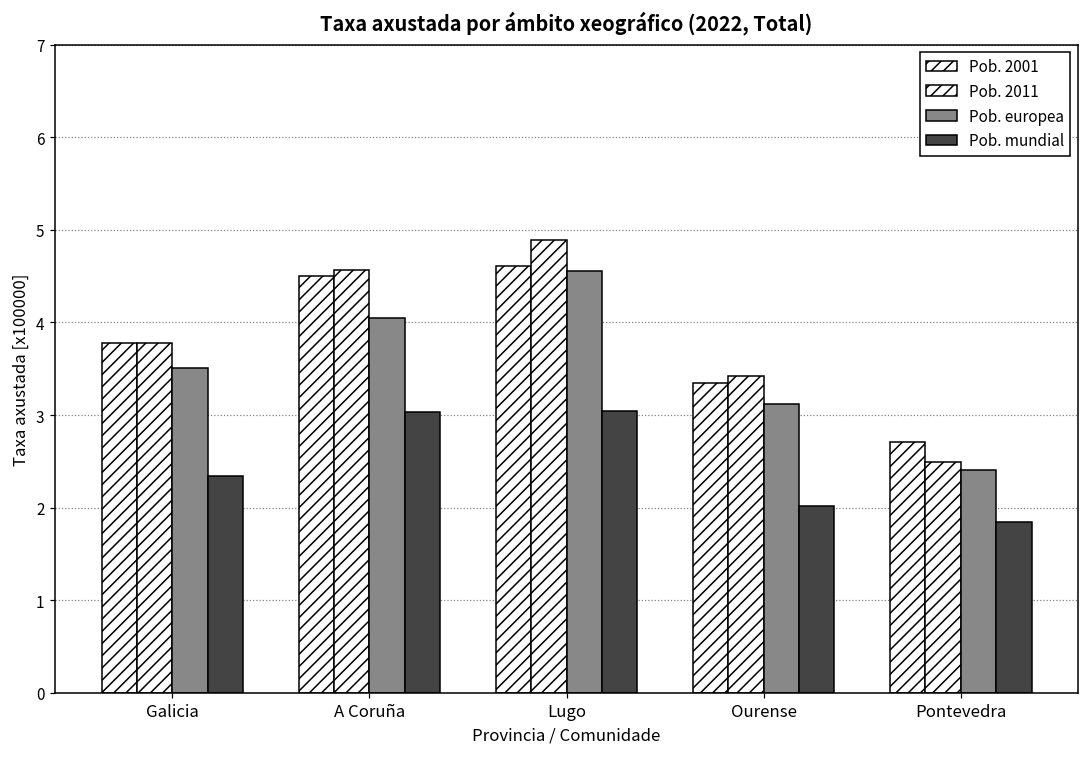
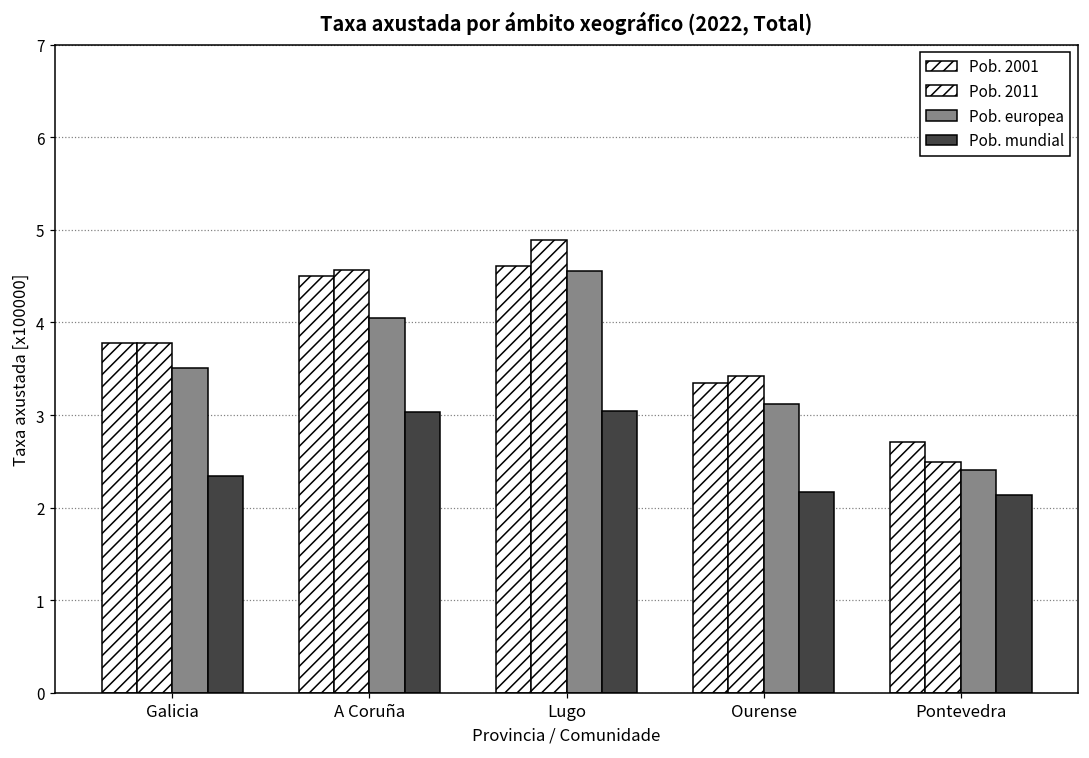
Pob. mundial, Ourense: 2.0 -> 2.2
Pob. mundial, Pontevedra: 1.8 -> 2.1
